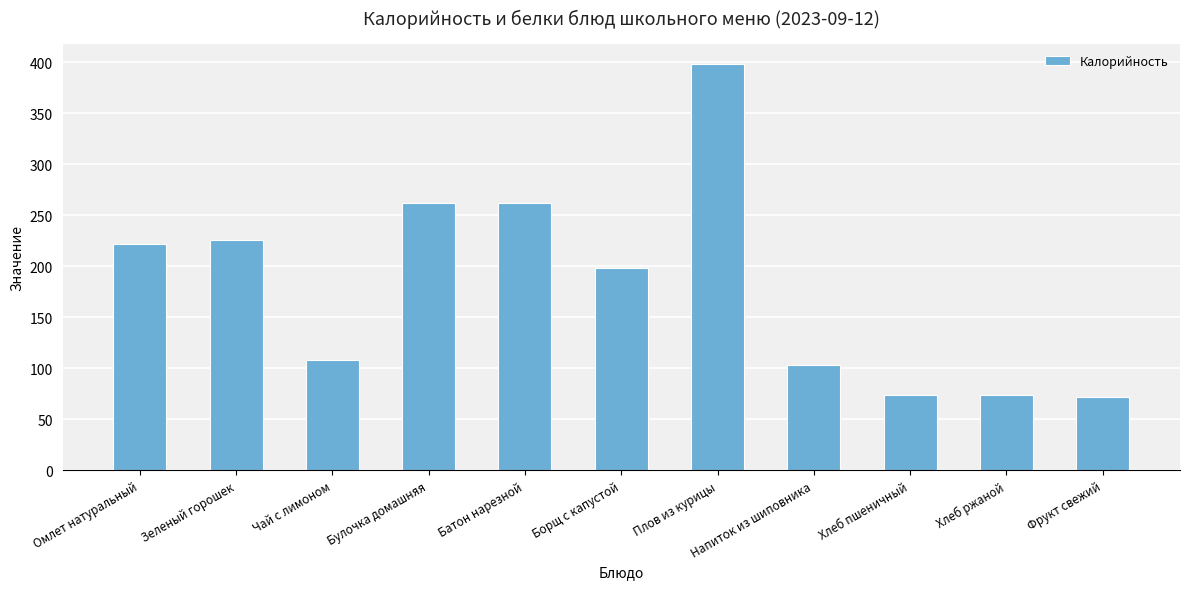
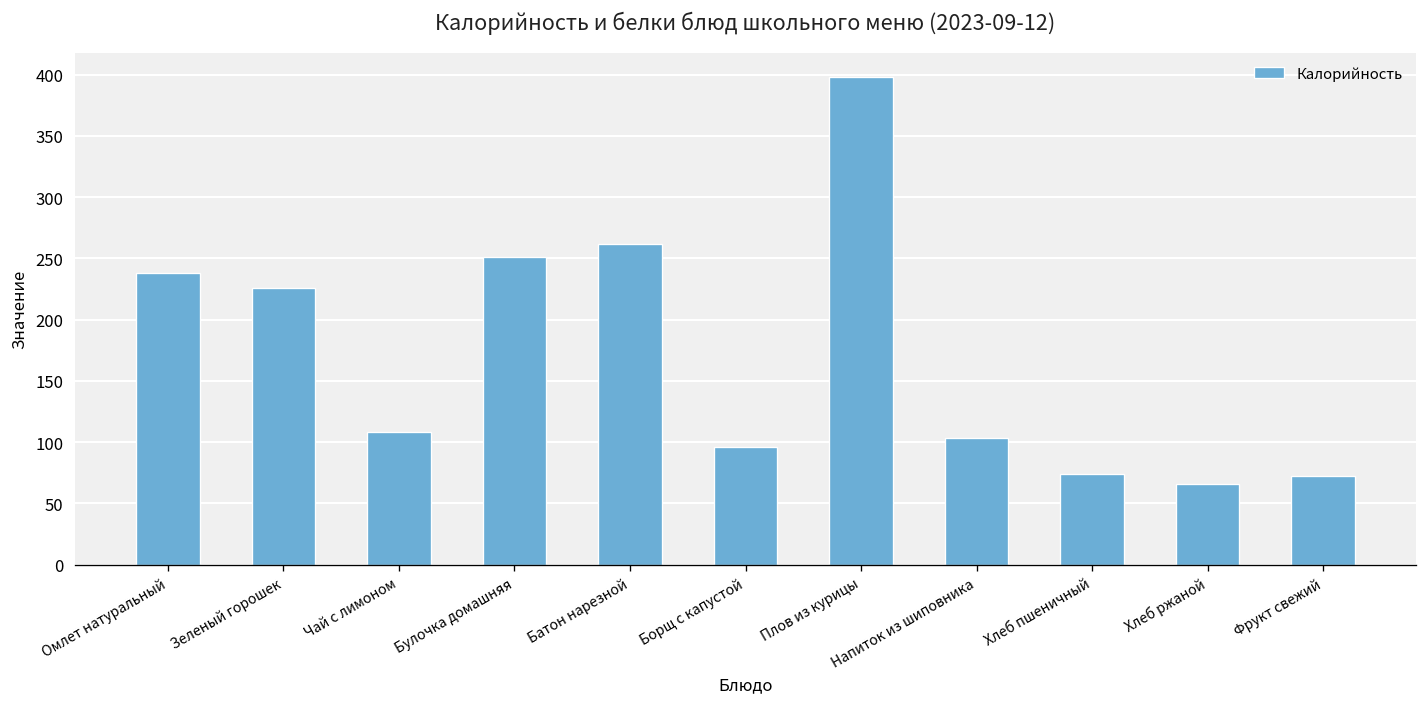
Омлет натуральный: 222 -> 238
Булочка домашняя: 262 -> 251
Борщ с капустой: 198 -> 96
Хлеб ржаной: 74 -> 66
